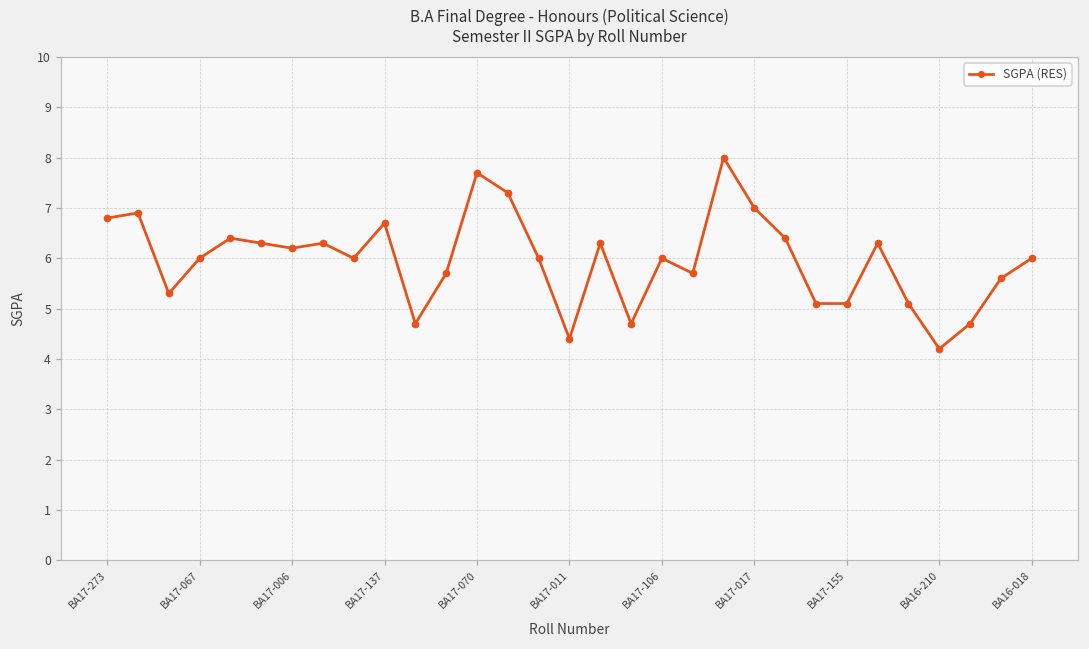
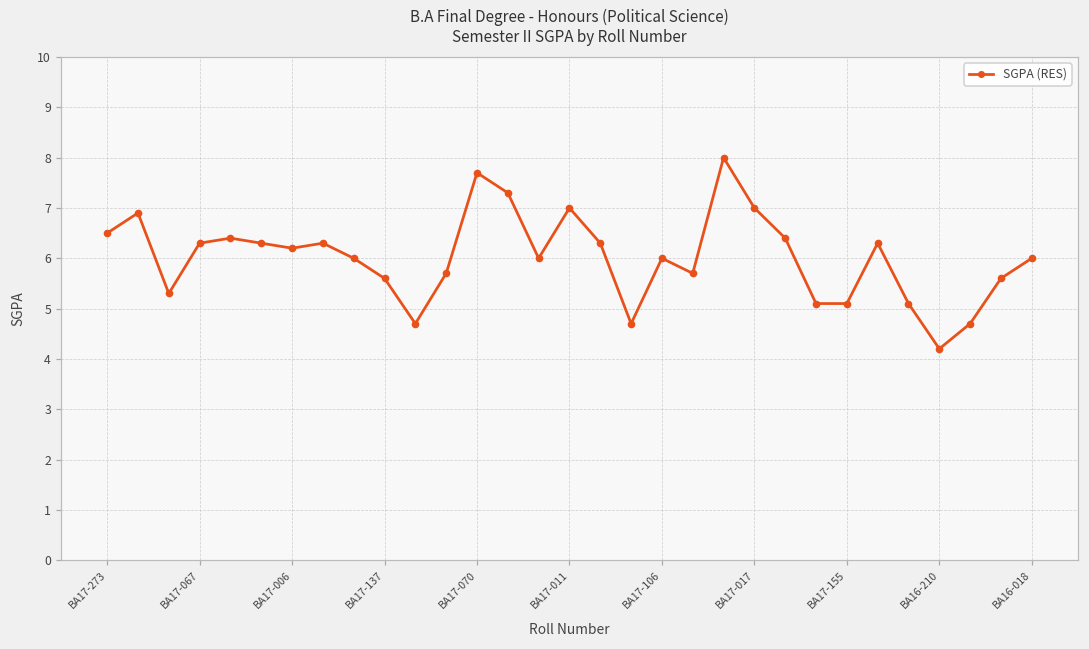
BA17-273: 6.8 -> 6.5
BA17-067: 6.0 -> 6.3
BA17-137: 6.7 -> 5.6
BA17-011: 4.4 -> 7.0
